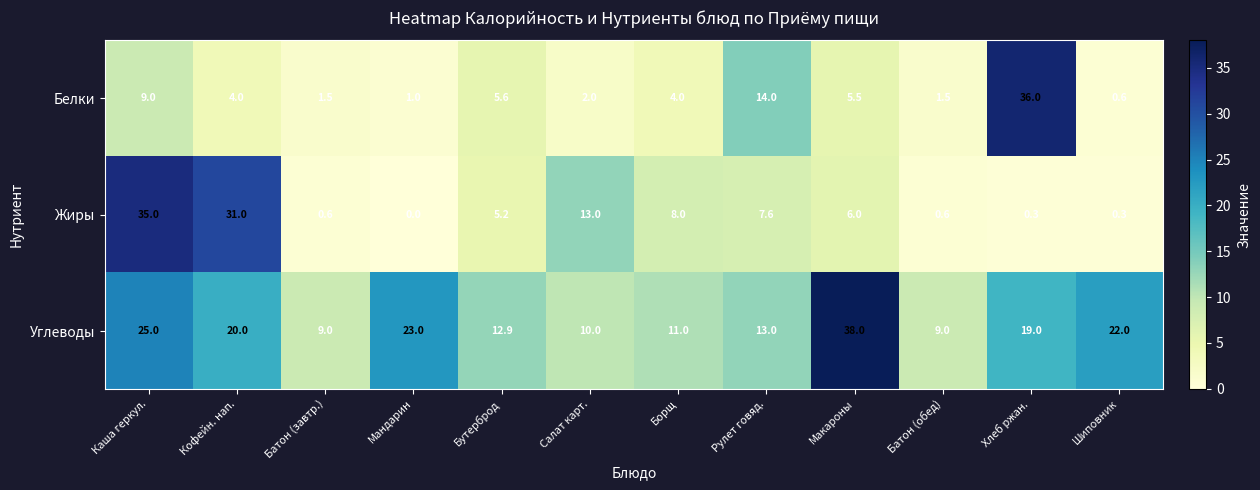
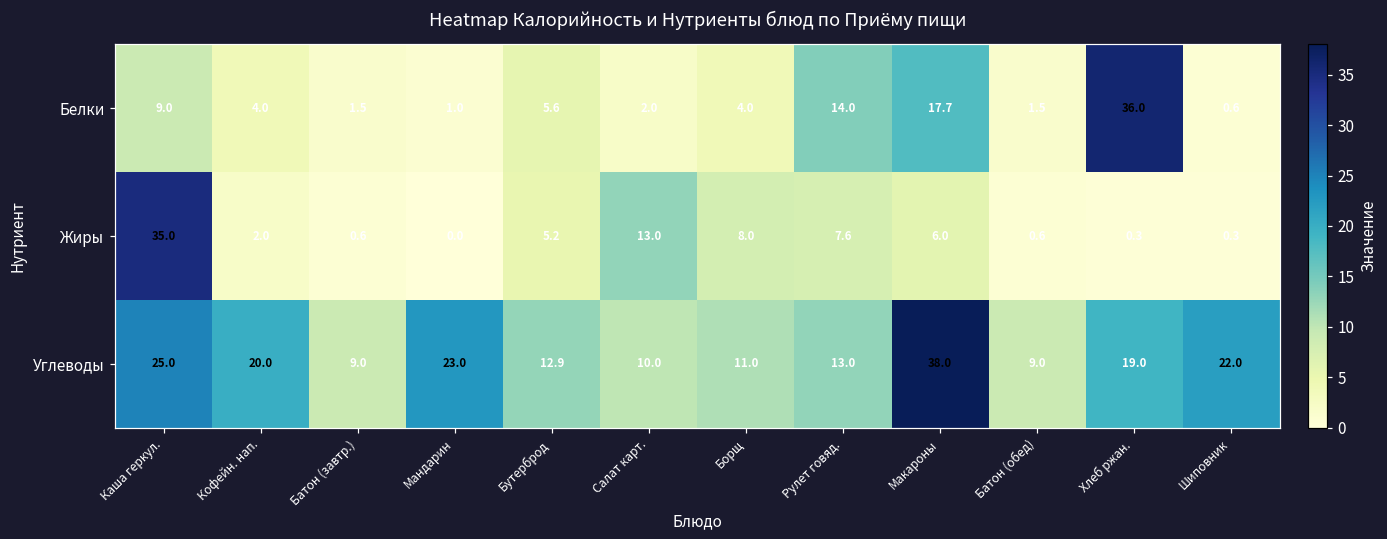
Белки, Макароны: 5.5 -> 17.7
Жиры, Кофейн. нап.: 31.0 -> 2.0
